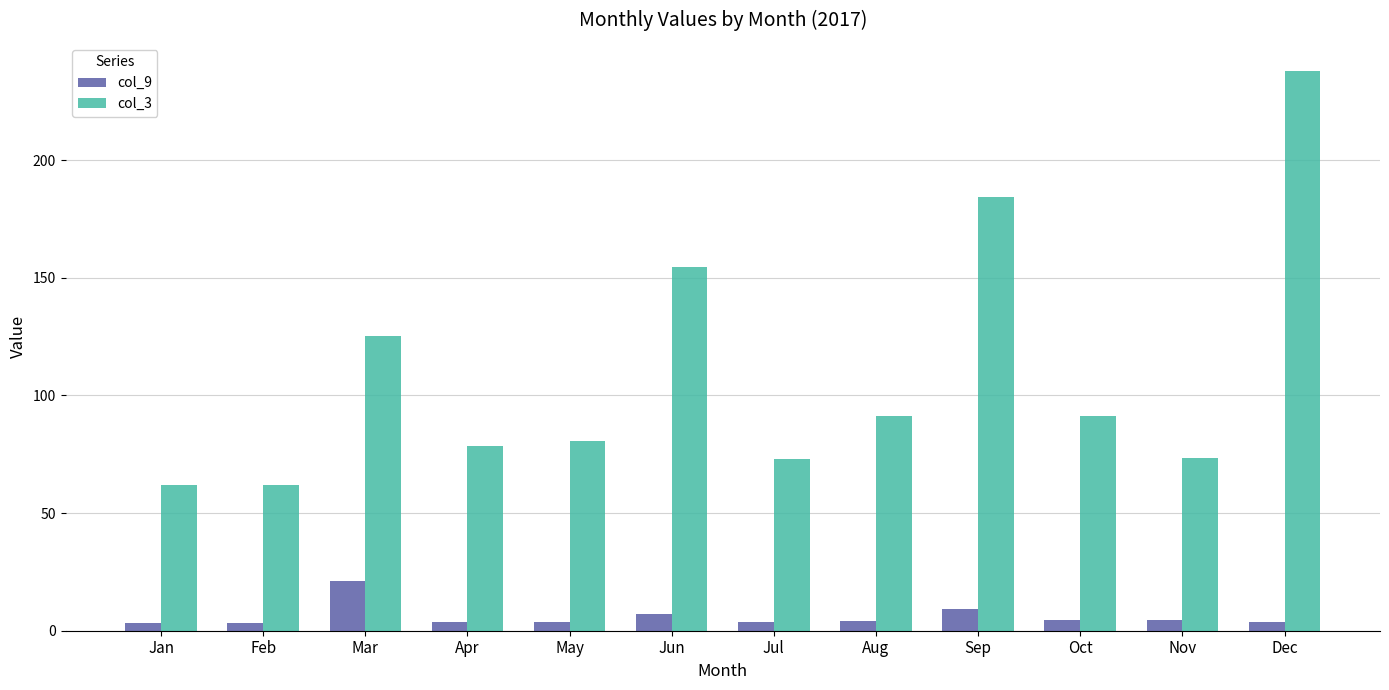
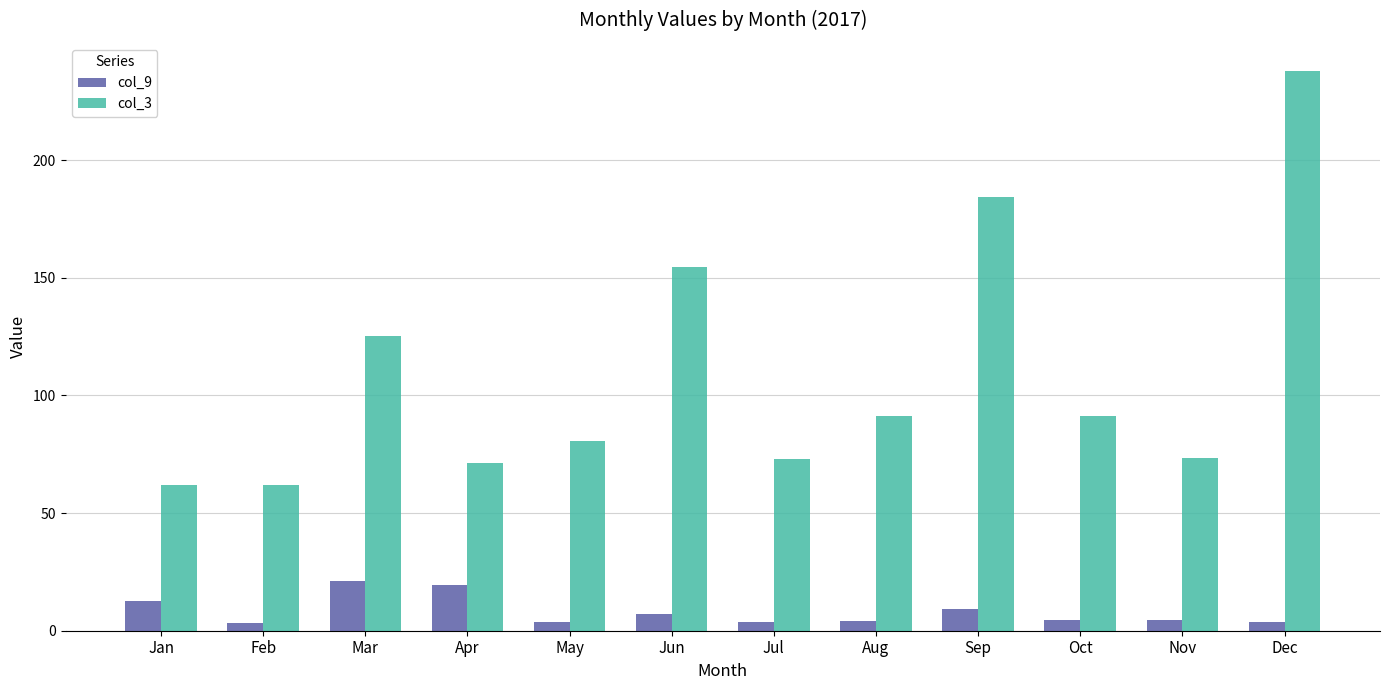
col_9, Jan: 3 -> 12
col_9, Apr: 4 -> 20
col_3, Apr: 79 -> 71
